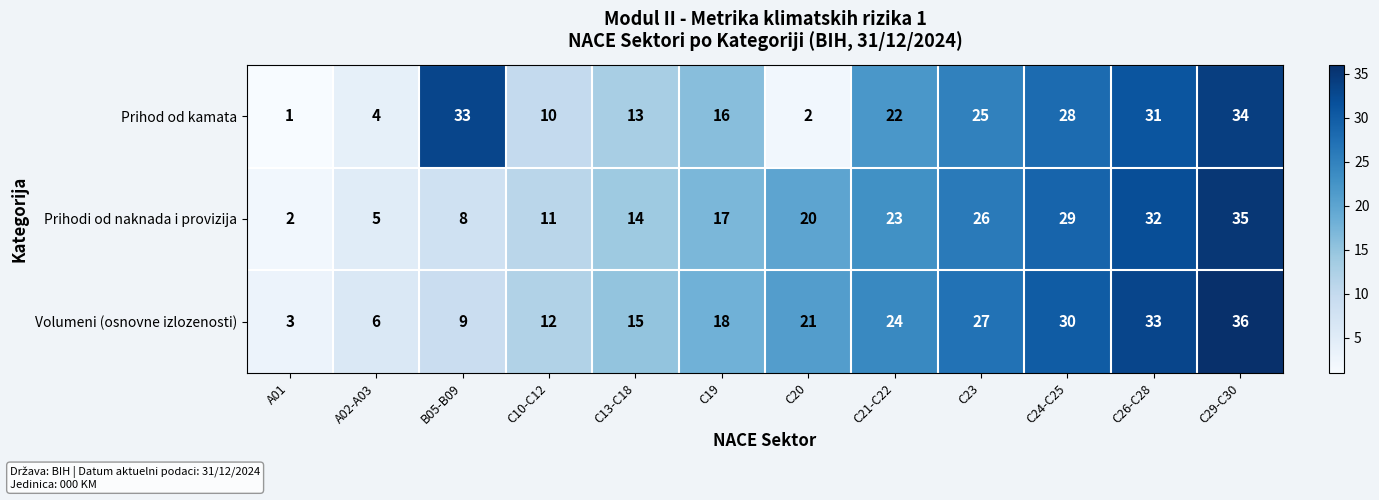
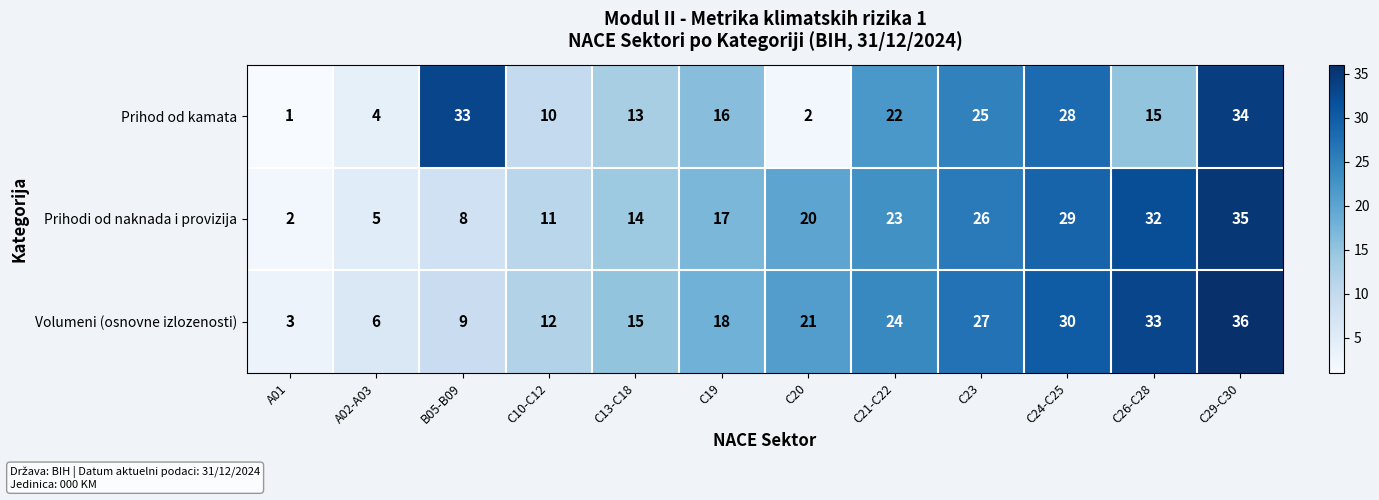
Prihod od kamata, C26-C28: 31 -> 15
